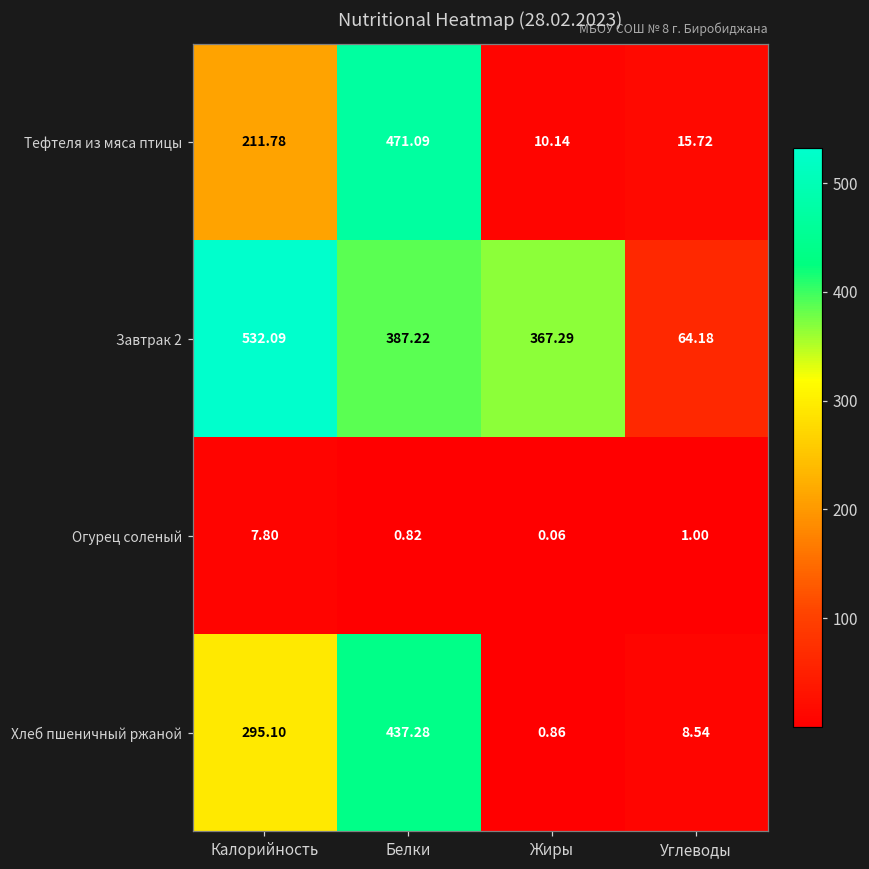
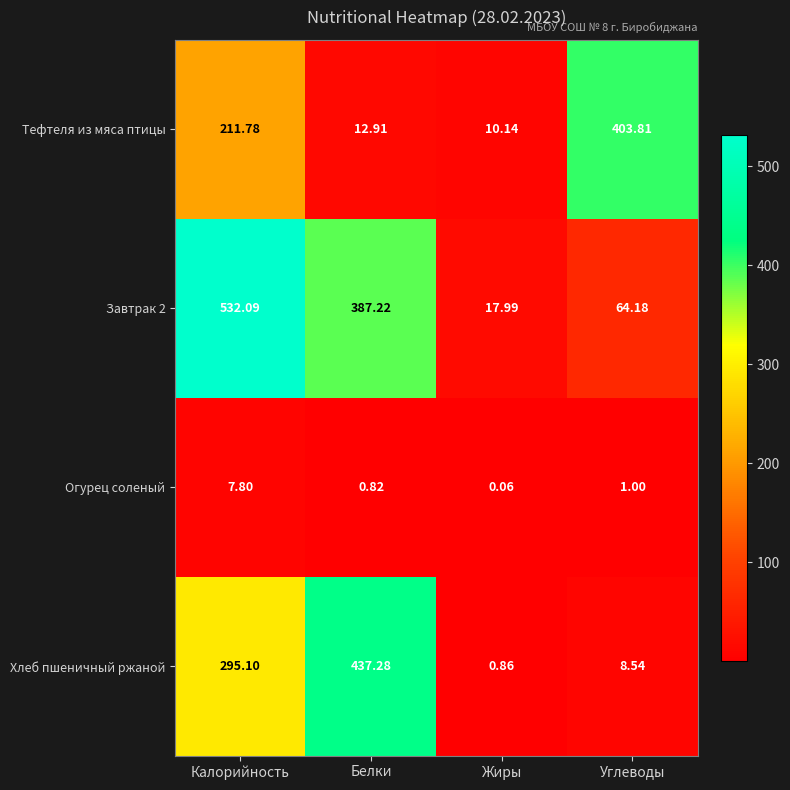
Тефтеля из мяса птицы, Белки: 471.09 -> 12.91
Тефтеля из мяса птицы, Углеводы: 15.72 -> 403.81
Завтрак 2, Жиры: 367.29 -> 17.99
